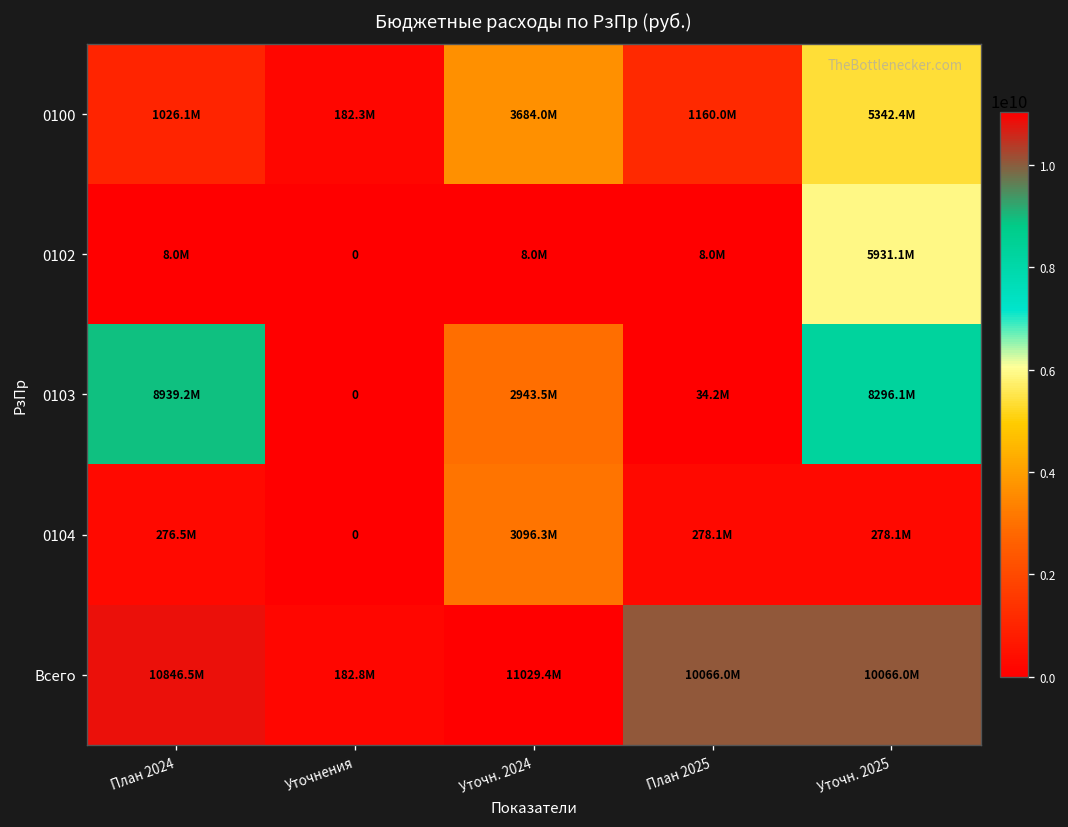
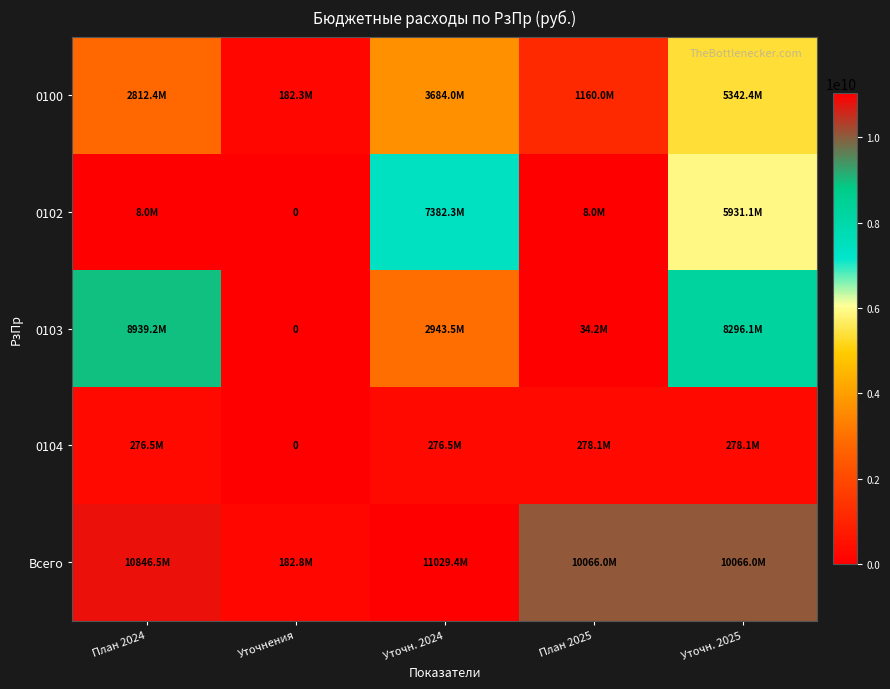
0100, План 2024: 1026.1M -> 2812.4M
0102, Уточн. 2024: 8.0M -> 7382.3M
0104, Уточн. 2024: 3096.3M -> 276.5M
